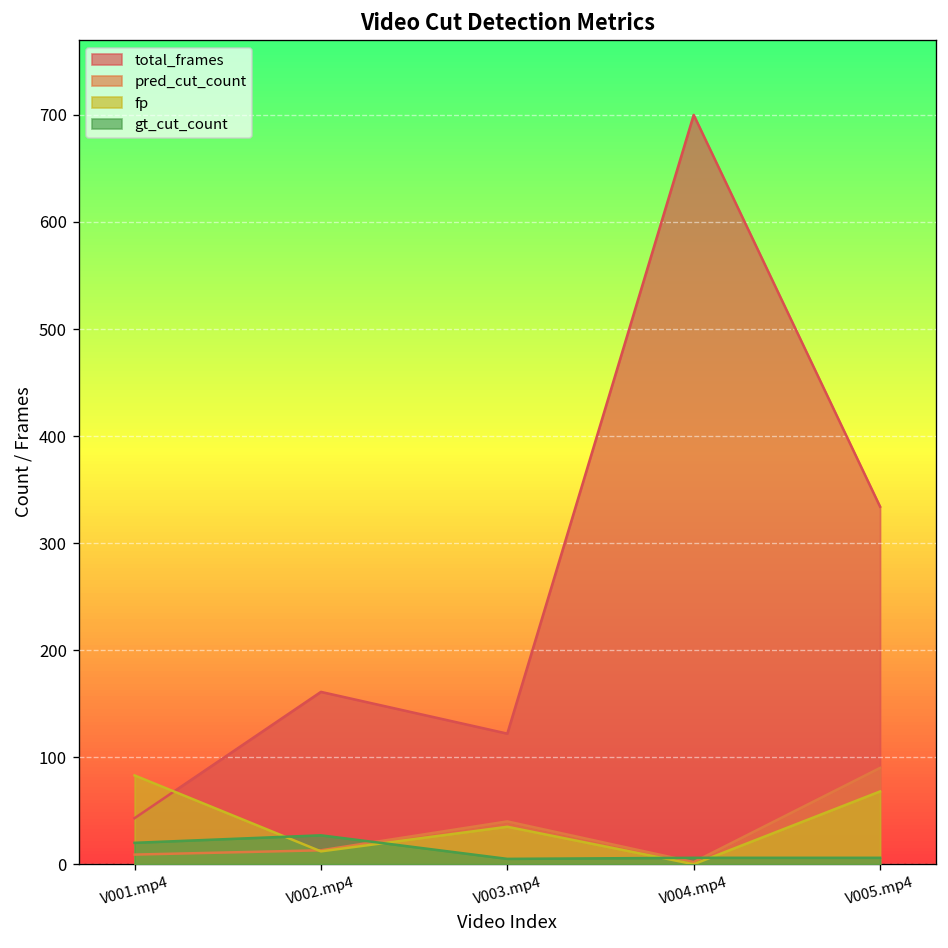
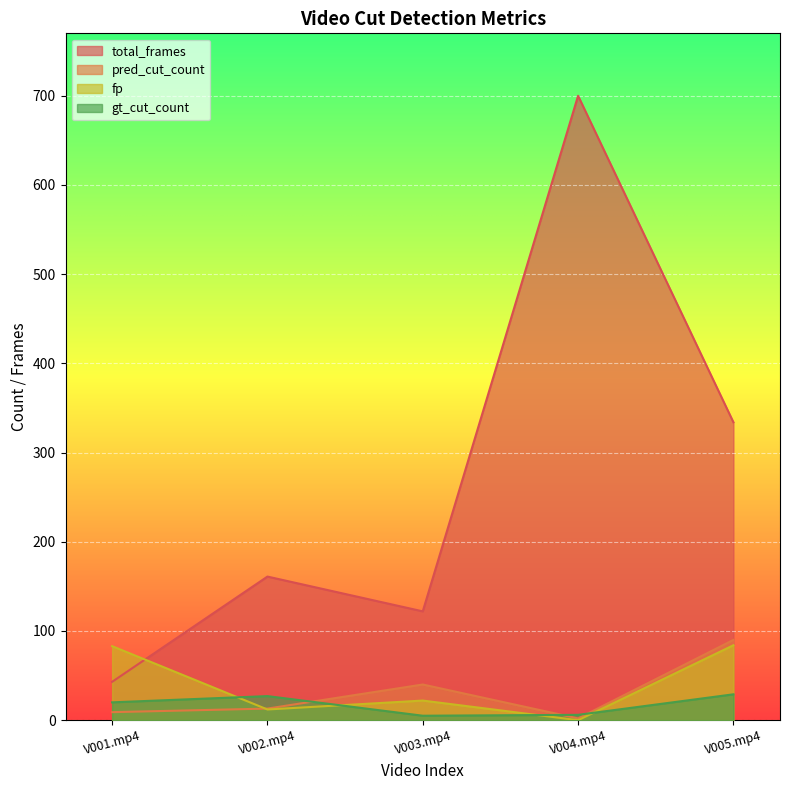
fp, V003.mp4: 40 -> 20
fp, V005.mp4: 70 -> 80
gt_cut_count, V005.mp4: 10 -> 30
